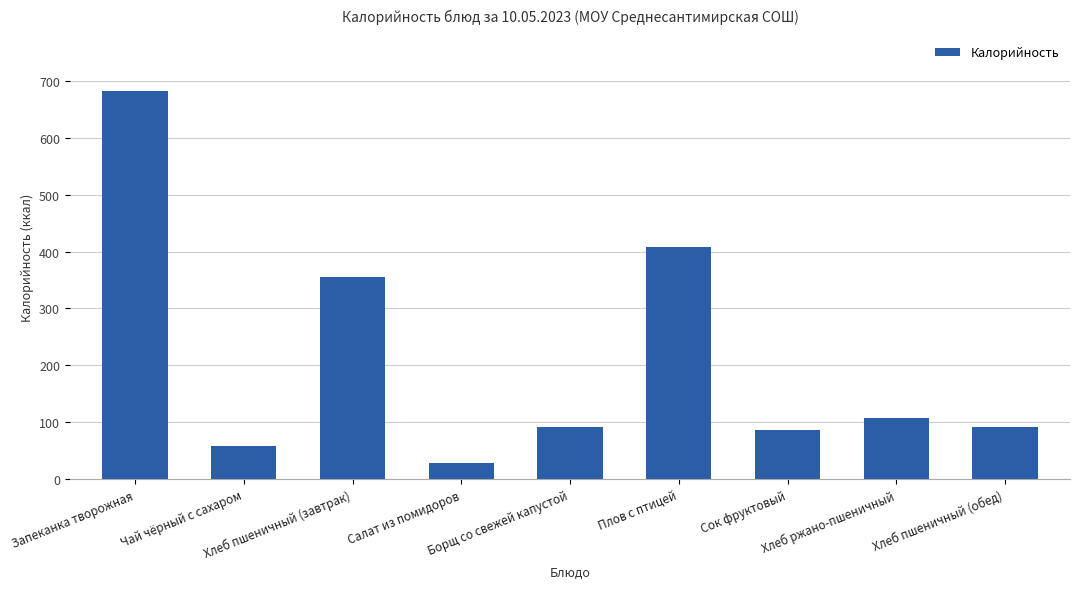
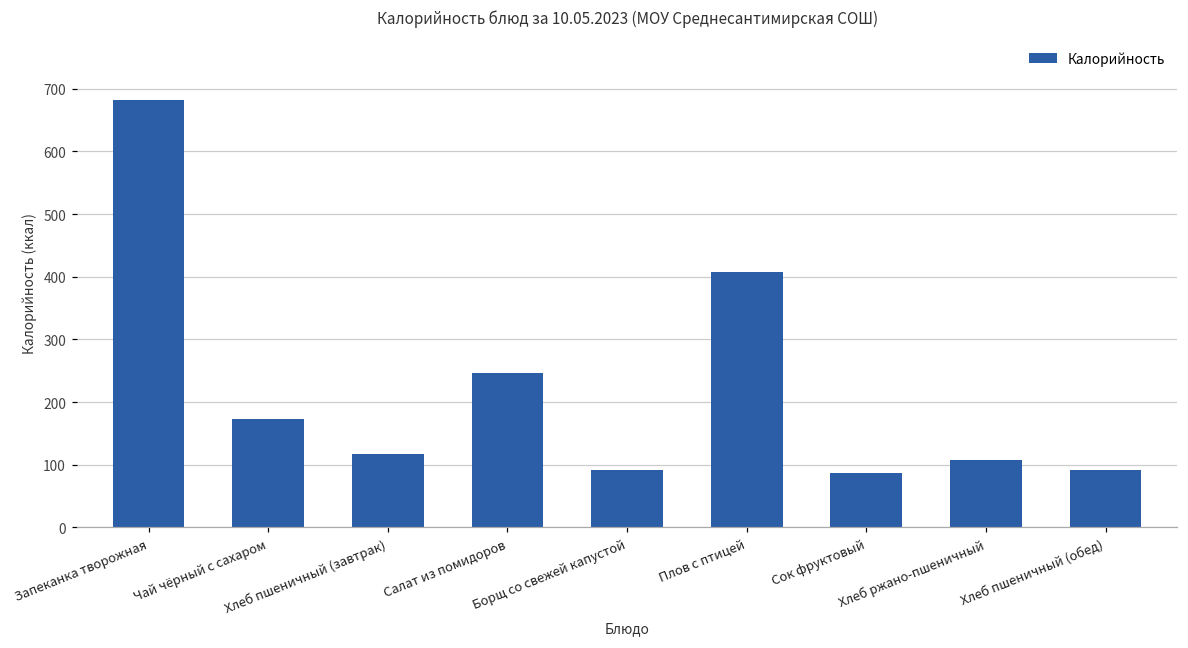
Чай чёрный с сахаром: 60 -> 170
Хлеб пшеничный (завтрак): 350 -> 120
Салат из помидоров: 30 -> 250
